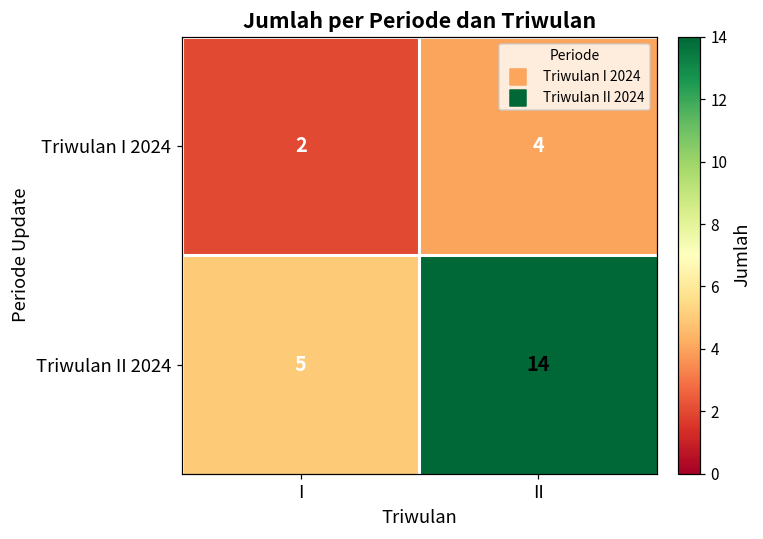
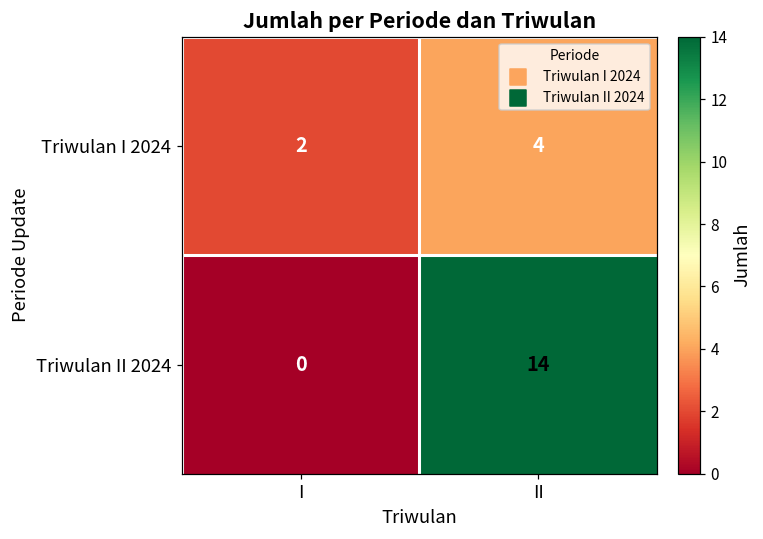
Triwulan II 2024, I: 5 -> 0
